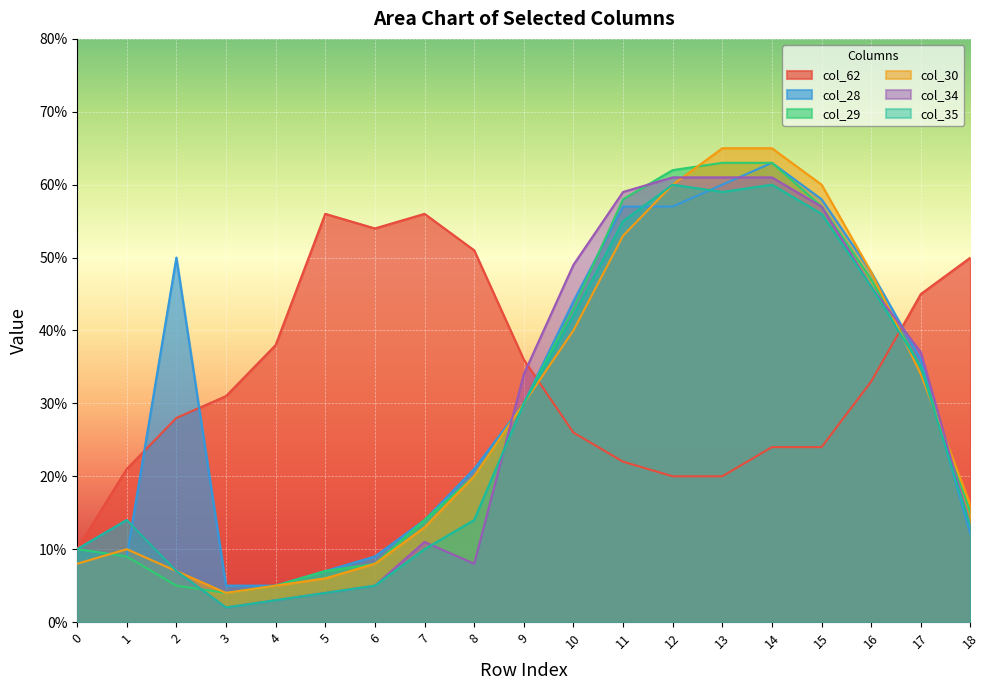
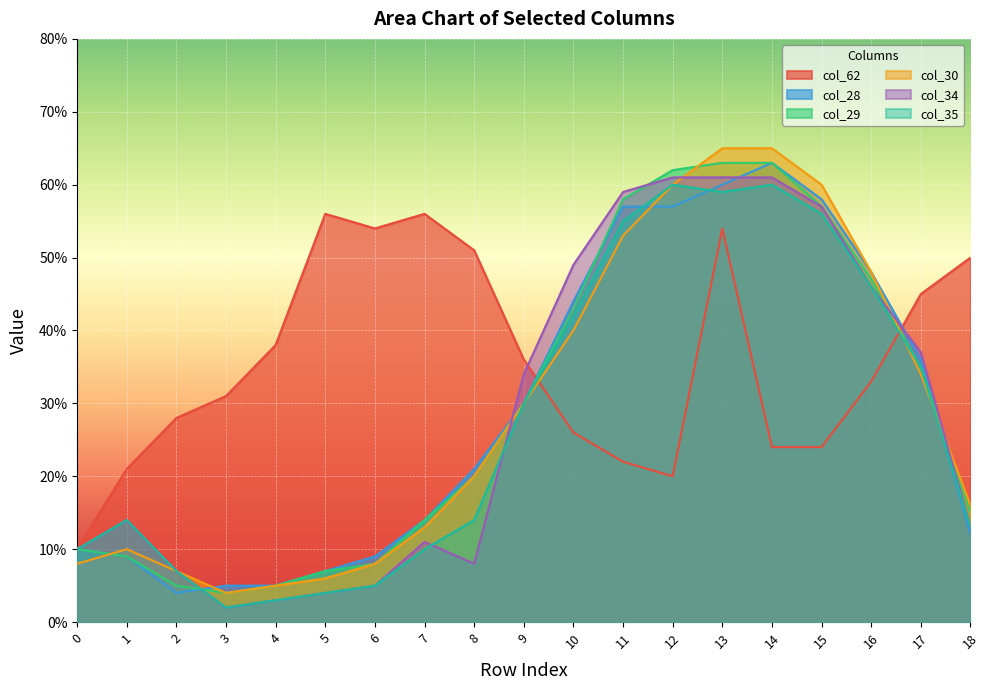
col_28, 2: 50% -> 4%
col_62, 13: 20% -> 54%
